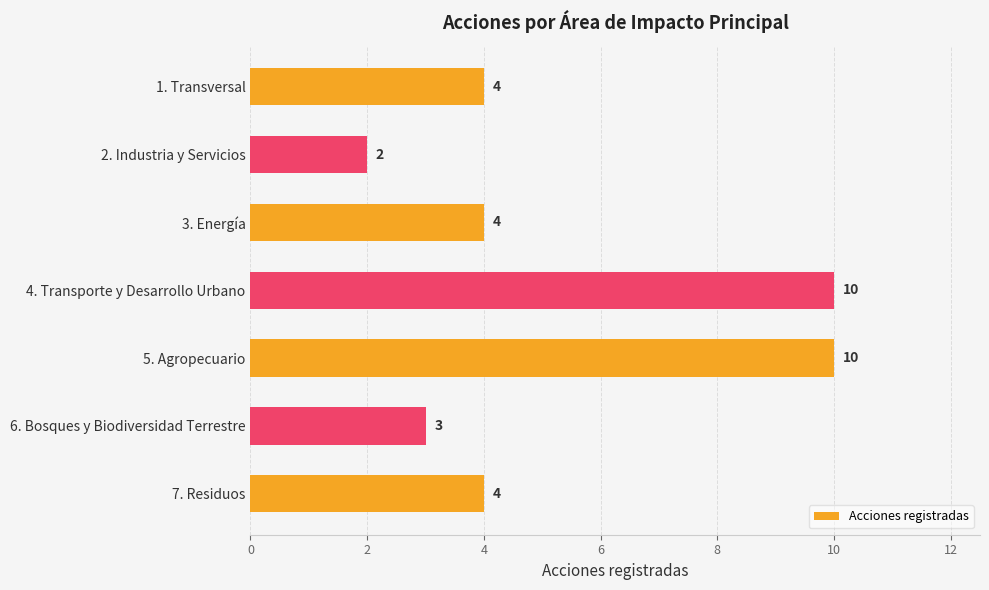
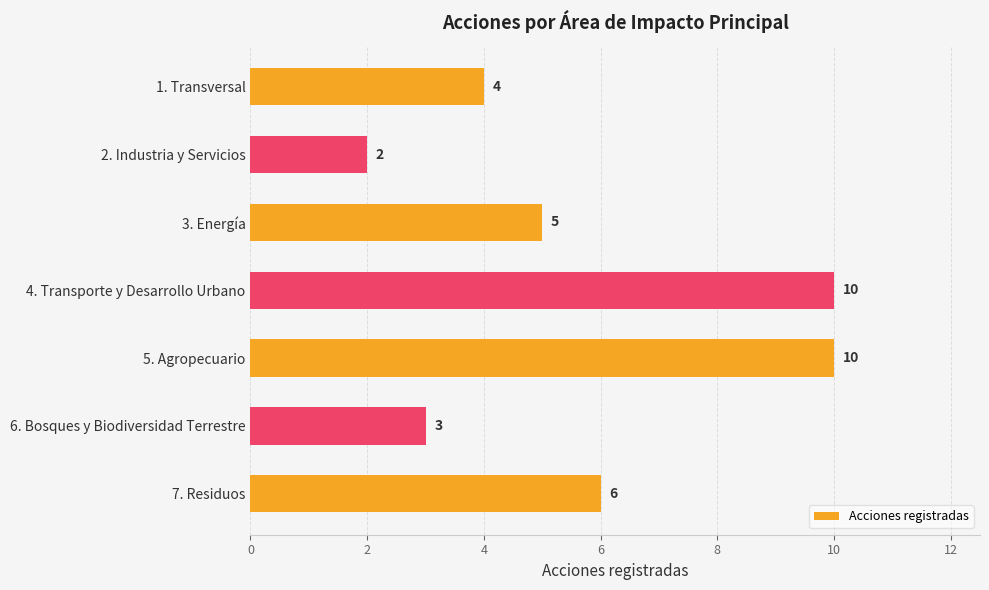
3. Energía: 4 -> 5
7. Residuos: 4 -> 6
